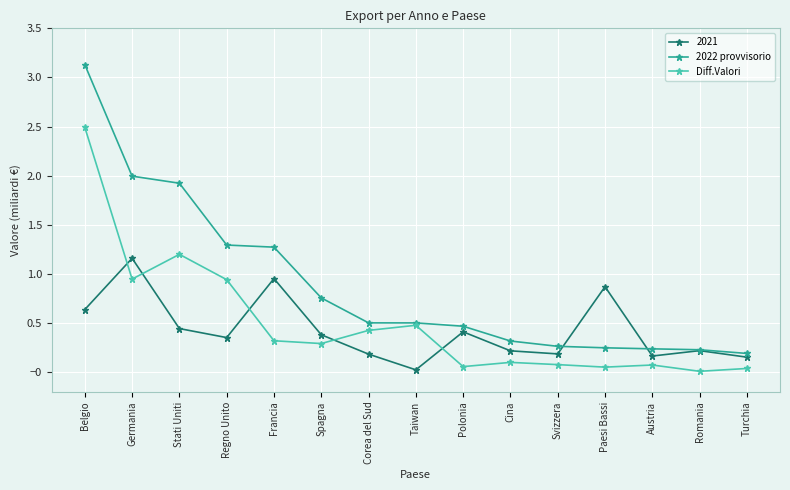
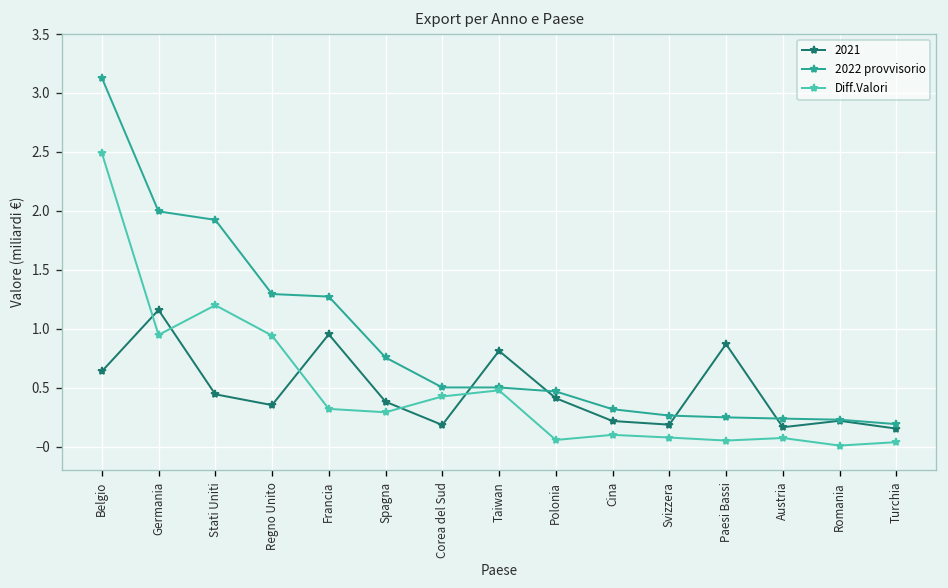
2021, Taiwan: 0.0 -> 0.8
